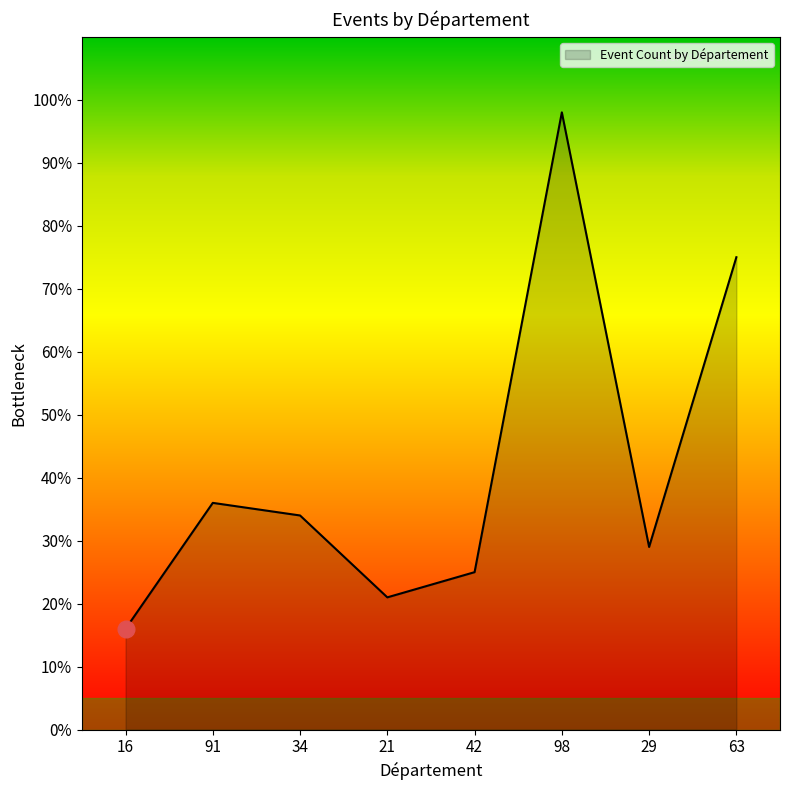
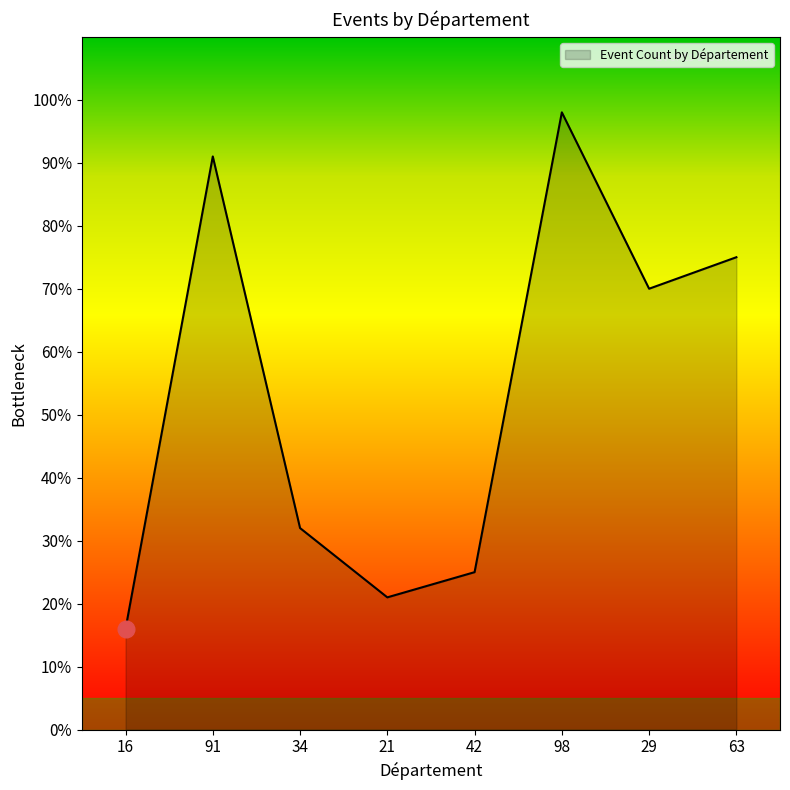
Event Count by Département, 91: 36% -> 91%
Event Count by Département, 34: 34% -> 32%
Event Count by Département, 29: 29% -> 70%
